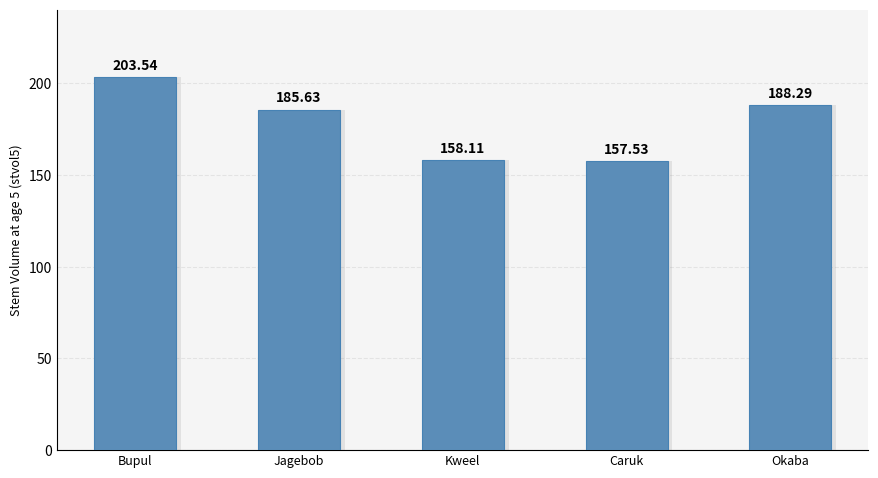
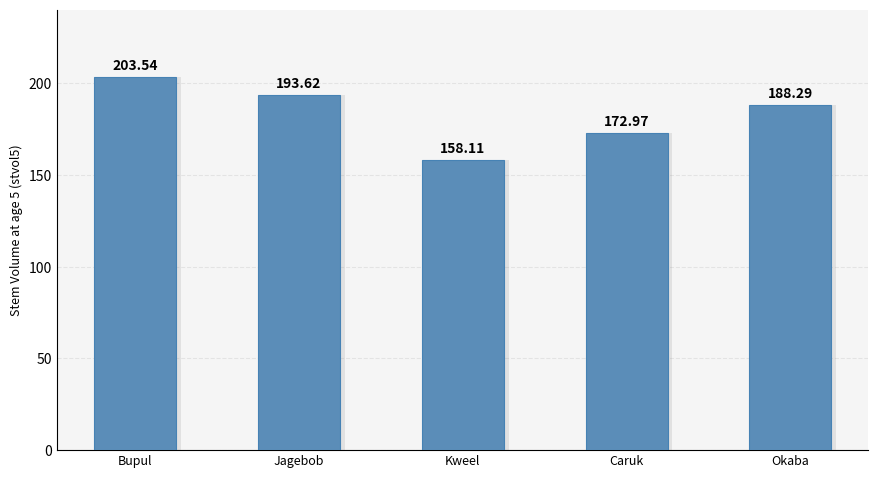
Jagebob: 185.63 -> 193.62
Caruk: 157.53 -> 172.97
